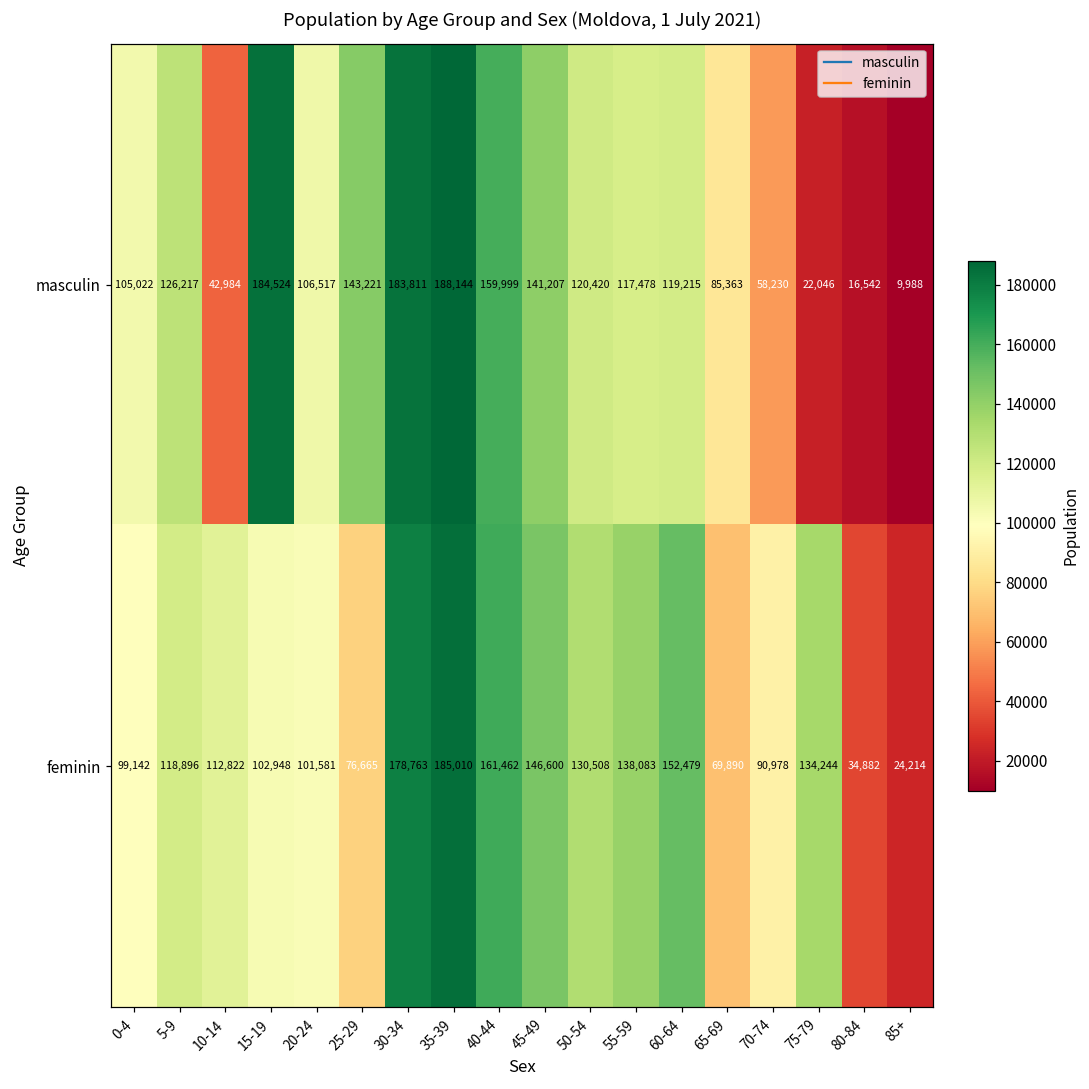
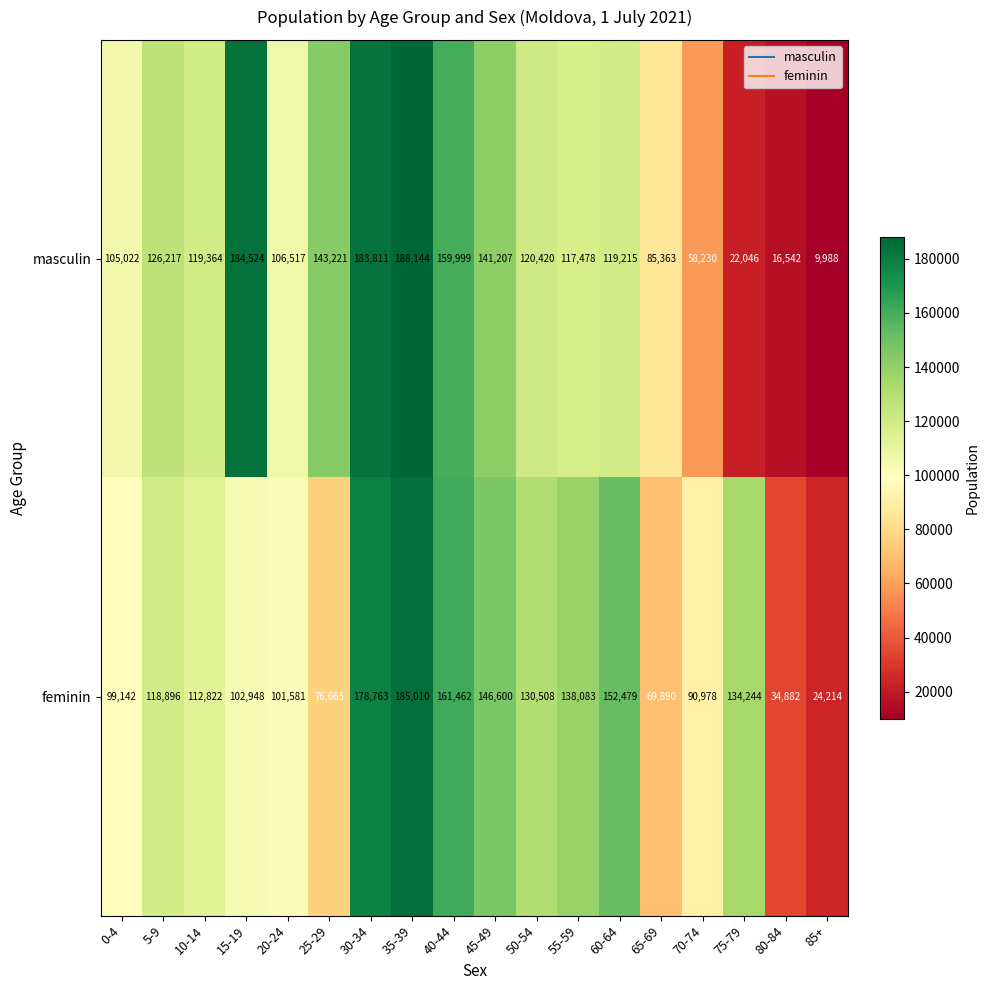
masculin, 10-14: 42,984 -> 119,364
